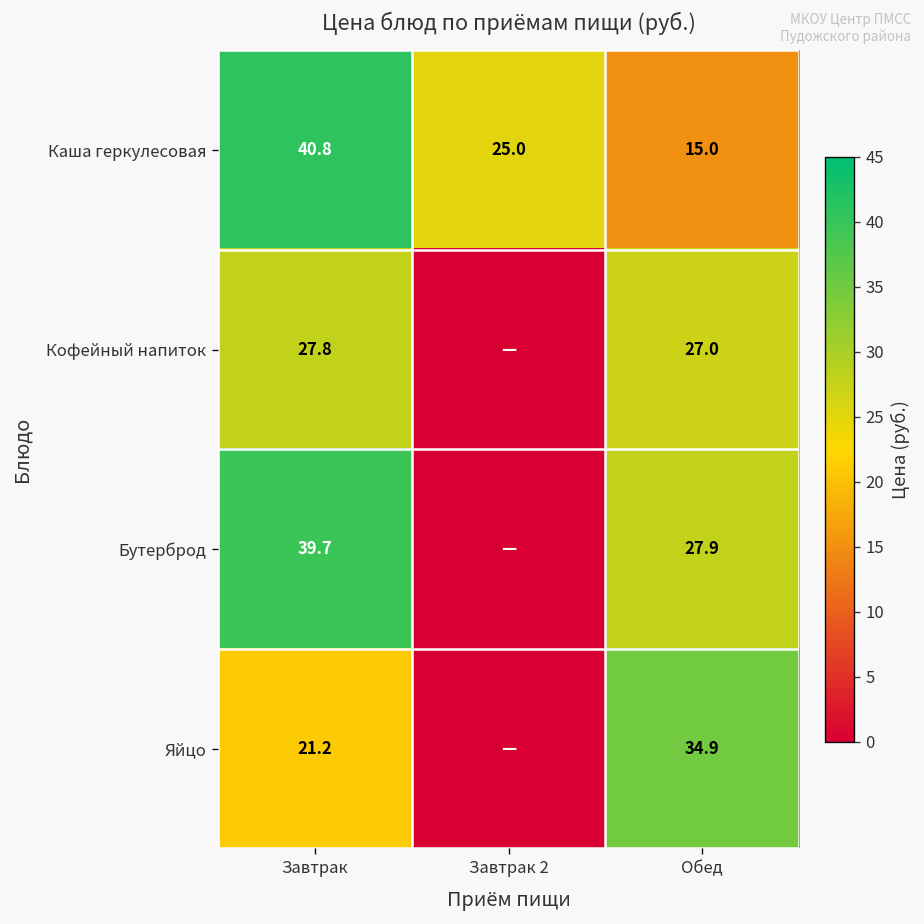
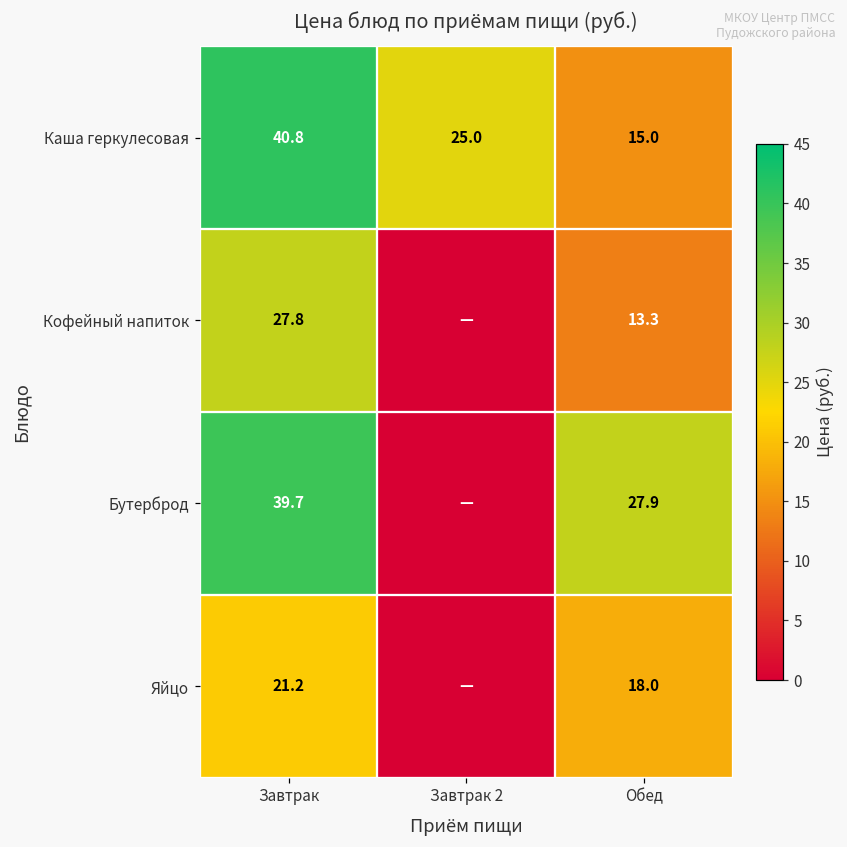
Кофейный напиток, Обед: 27.0 -> 13.3
Яйцо, Обед: 34.9 -> 18.0
